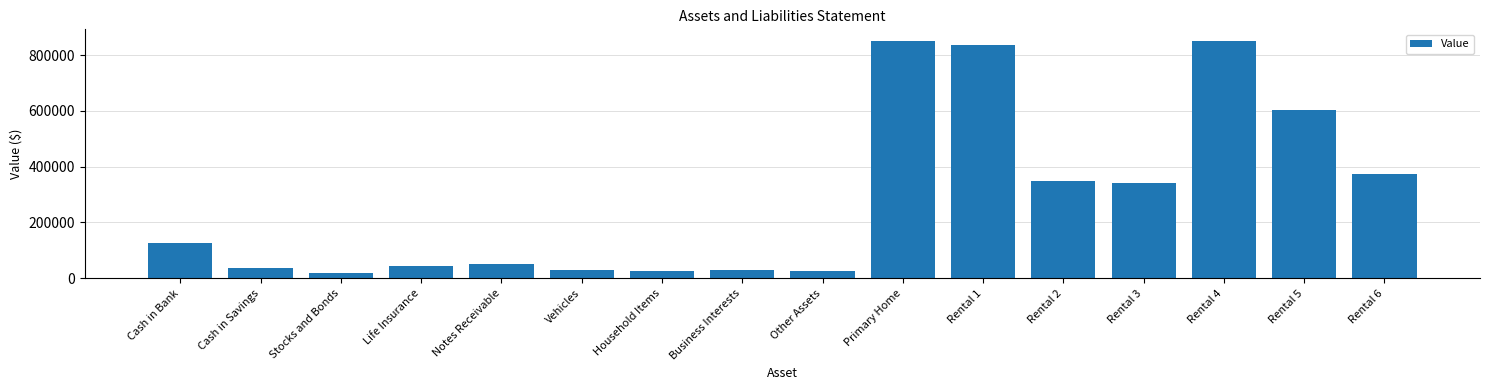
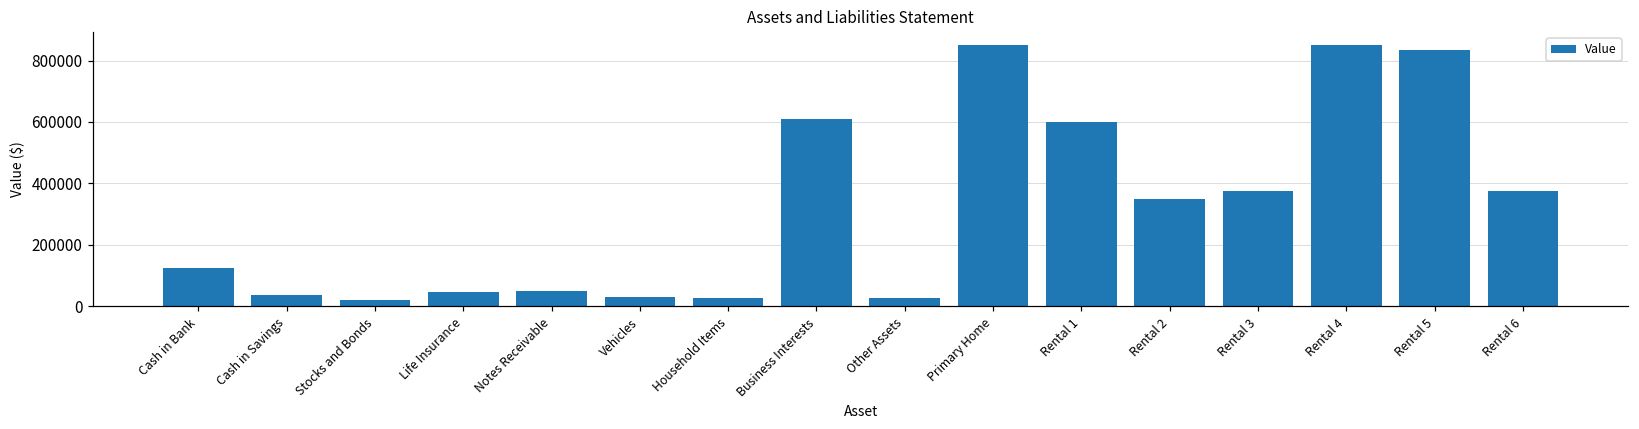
Business Interests: 30000 -> 610000
Rental 1: 840000 -> 600000
Rental 3: 340000 -> 380000
Rental 5: 600000 -> 840000
